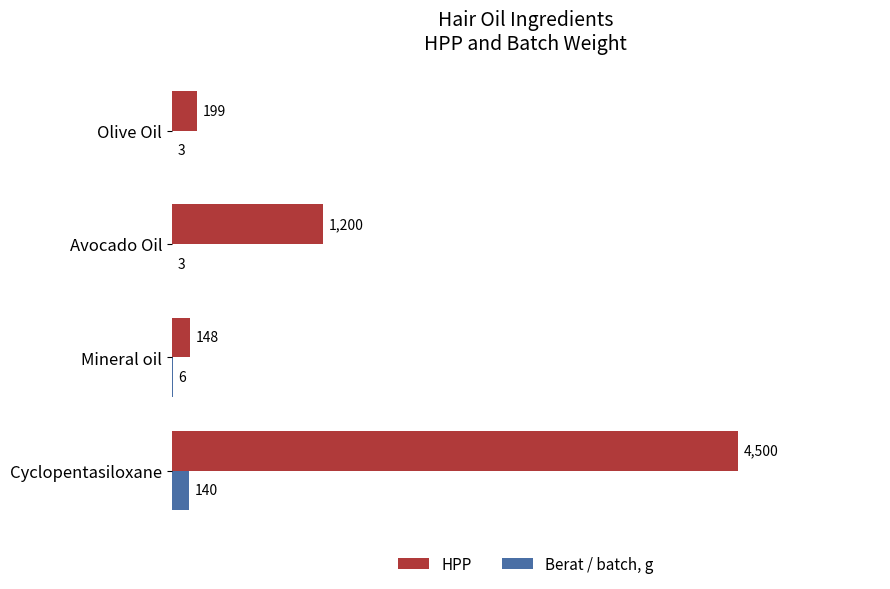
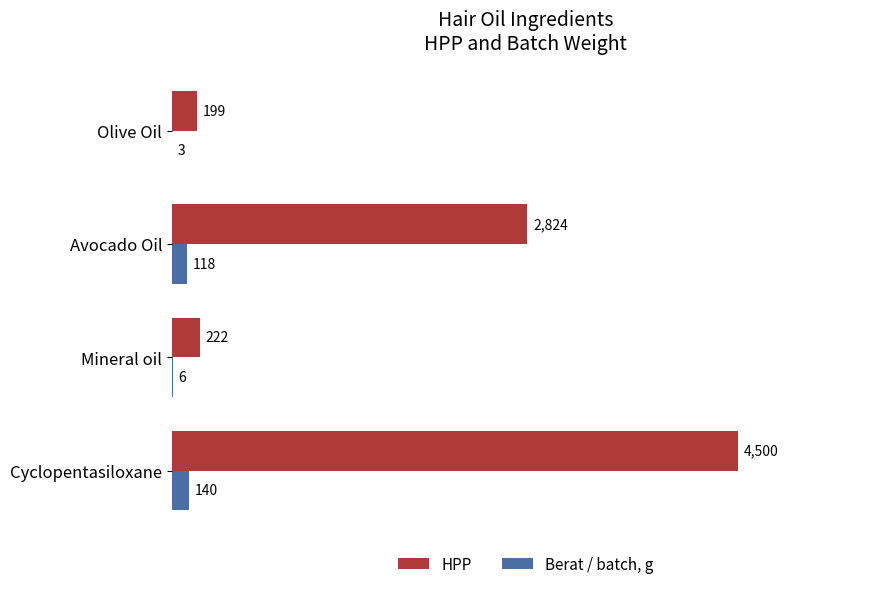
HPP, Avocado Oil: 1,200 -> 2,824
Berat / batch, g, Avocado Oil: 3 -> 118
HPP, Mineral oil: 148 -> 222
